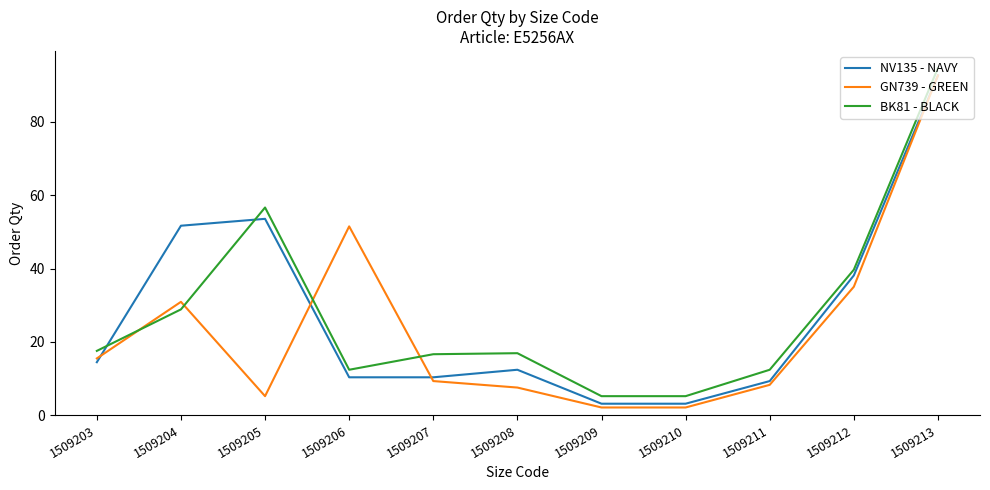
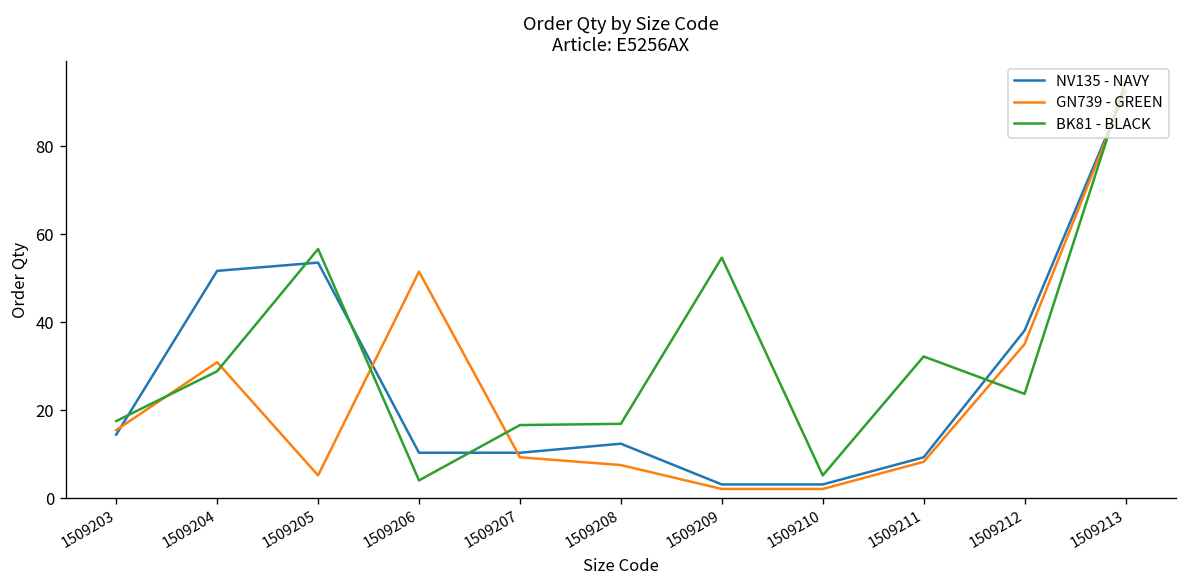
BK81 - BLACK, 1509206: 12 -> 4
BK81 - BLACK, 1509209: 5 -> 55
BK81 - BLACK, 1509211: 12 -> 32
BK81 - BLACK, 1509212: 40 -> 24
